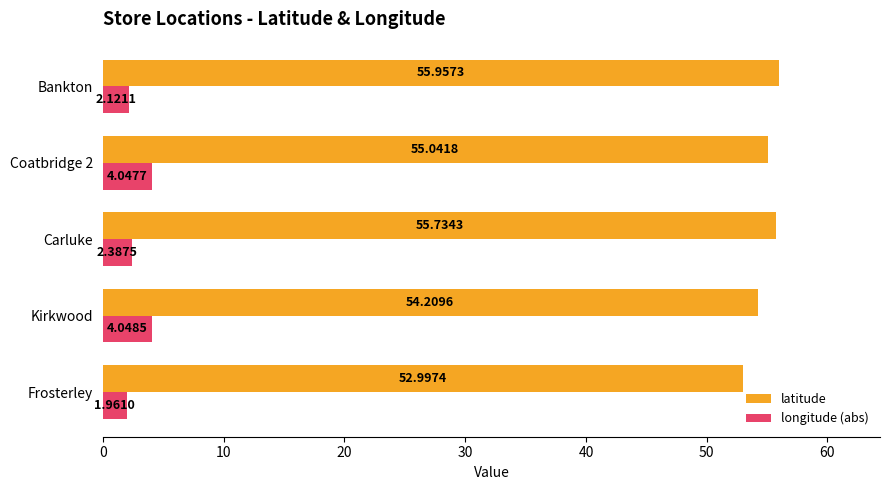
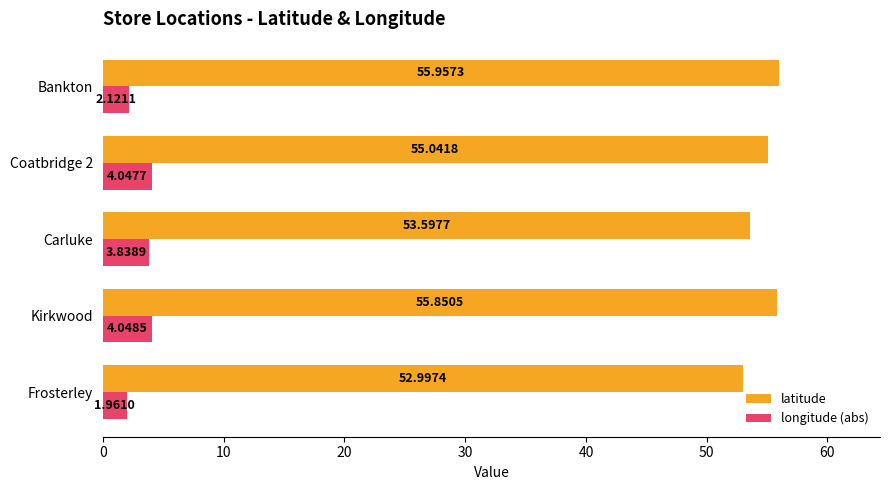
latitude, Carluke: 55.7343 -> 53.5977
longitude (abs), Carluke: 2.3875 -> 3.8389
latitude, Kirkwood: 54.2096 -> 55.8505
